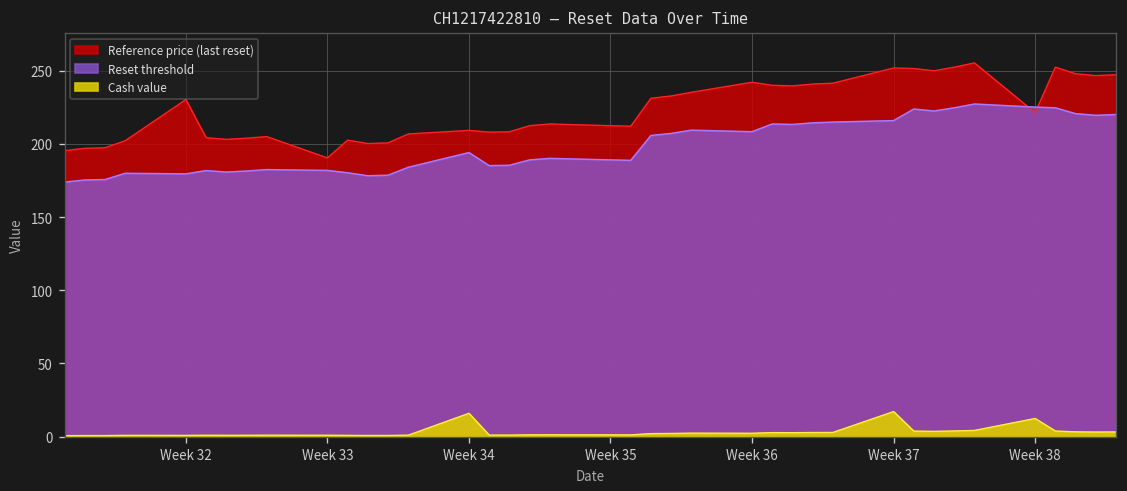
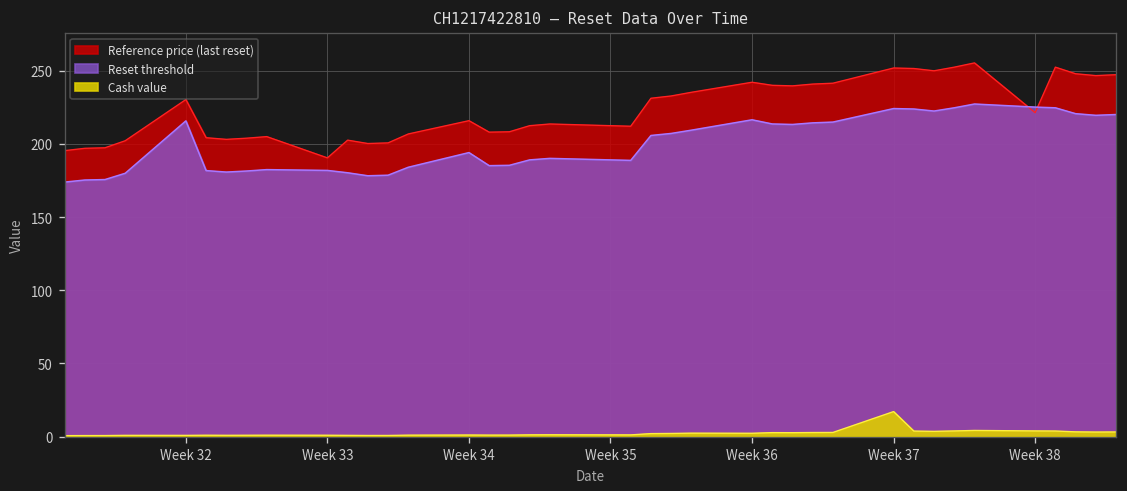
Reset threshold, Week 32: 179 -> 216
Reference price (last reset), Week 34: 209 -> 216
Cash value, Week 34: 16 -> 1
Reset threshold, Week 36: 208 -> 216
Reset threshold, Week 37: 216 -> 224
Cash value, Week 38: 12 -> 4
